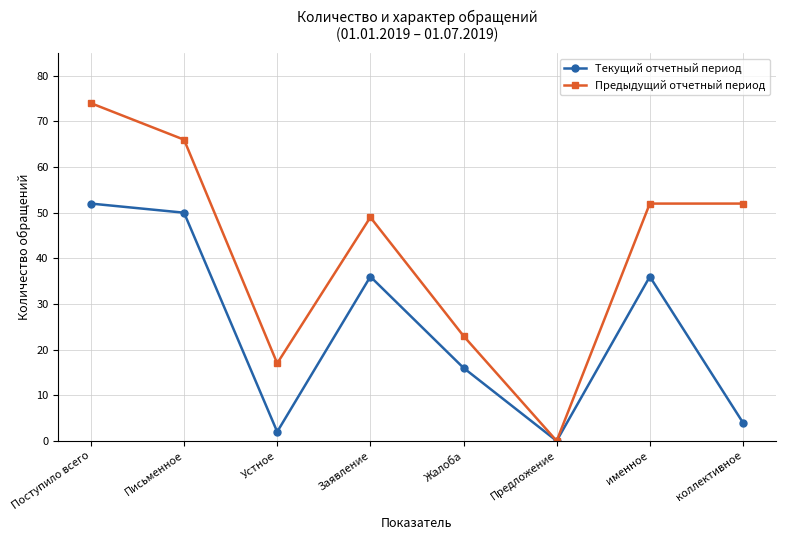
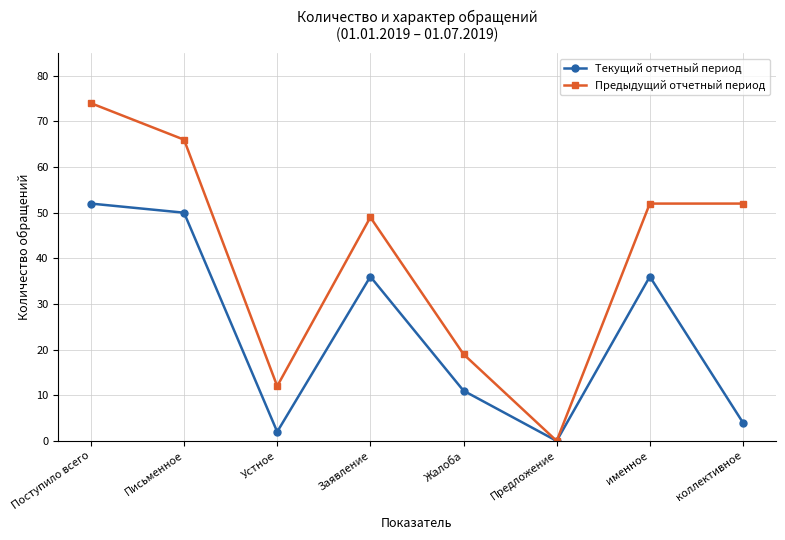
Предыдущий отчетный период, Устное: 17 -> 12
Текущий отчетный период, Жалоба: 16 -> 11
Предыдущий отчетный период, Жалоба: 23 -> 19
